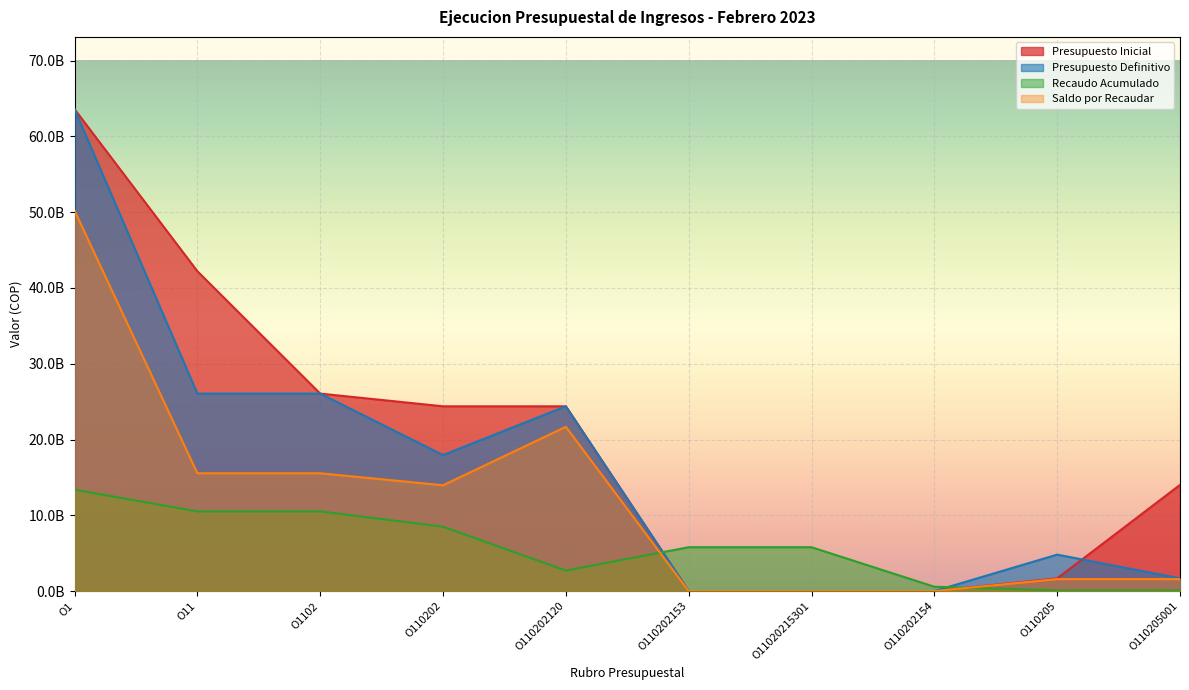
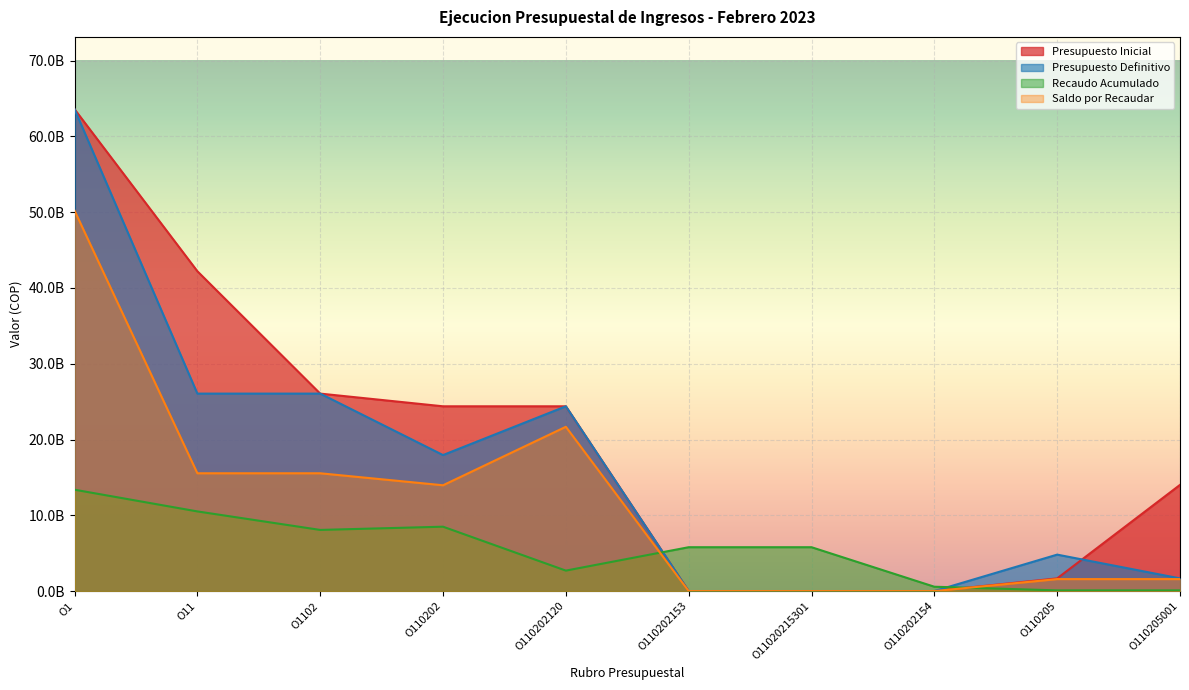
Recaudo Acumulado, O1102: 11000000000 -> 8000000000
